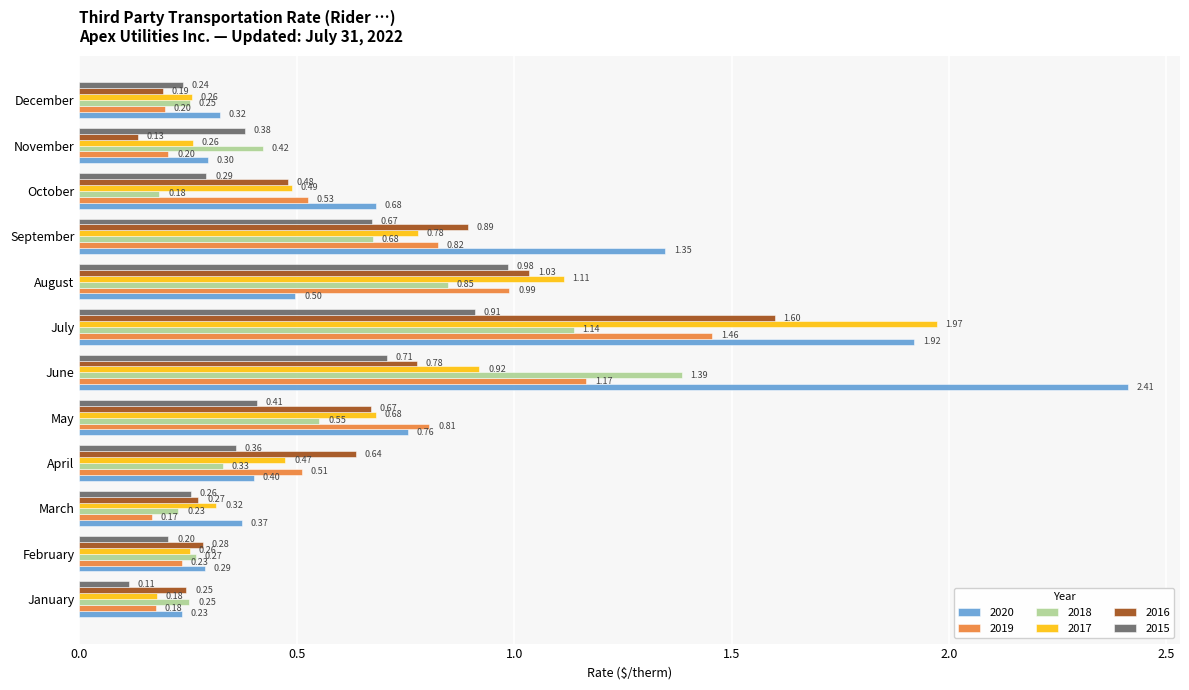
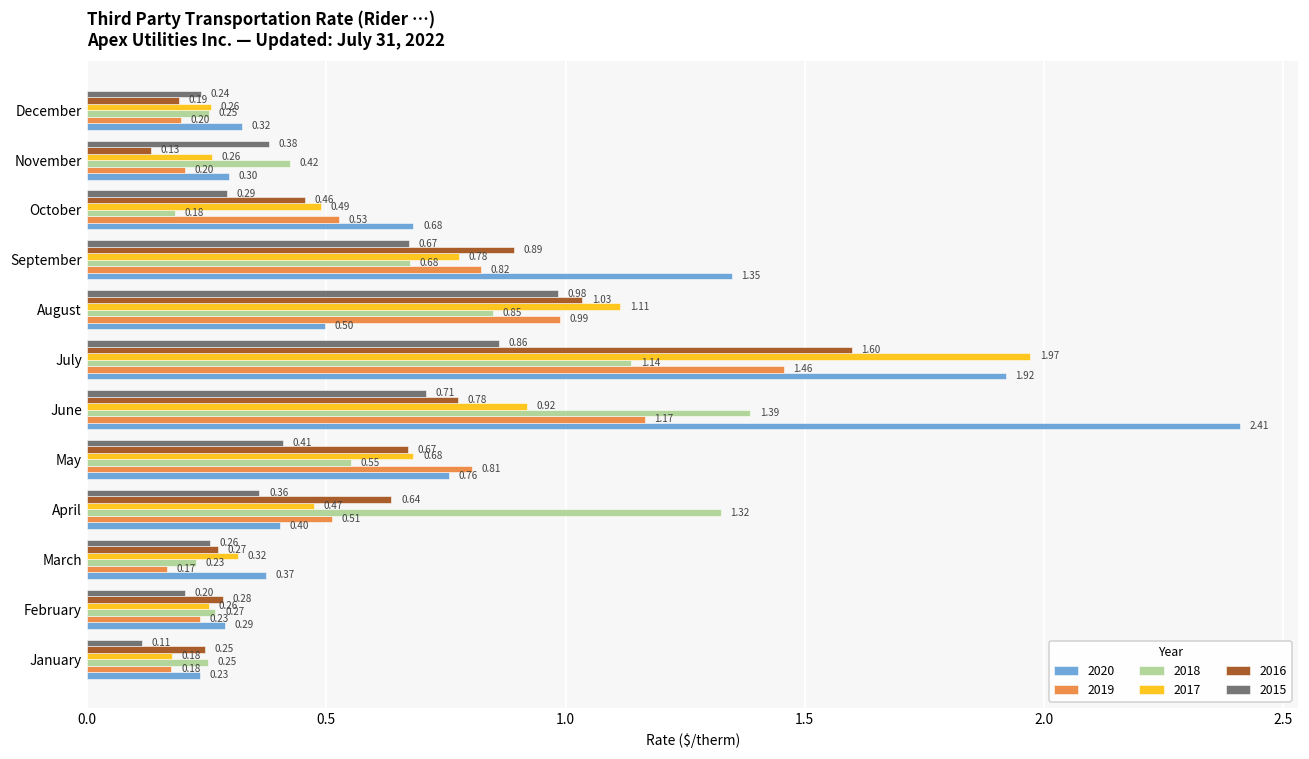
2016, October: 0.48 -> 0.46
2015, July: 0.91 -> 0.86
2018, April: 0.33 -> 1.32
